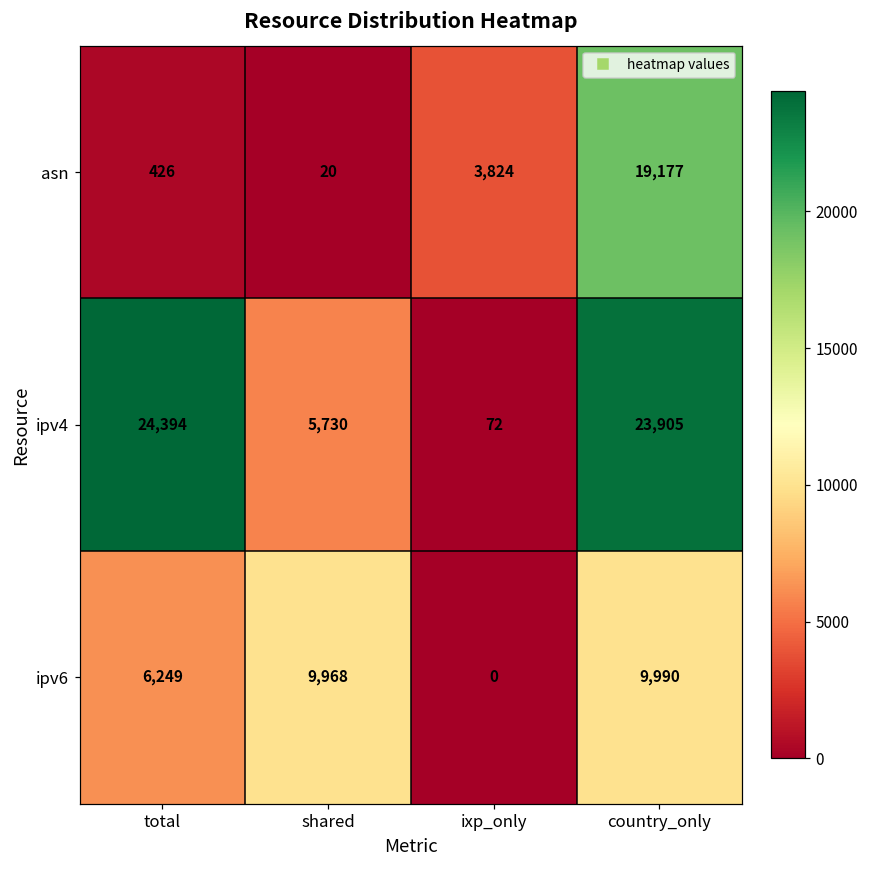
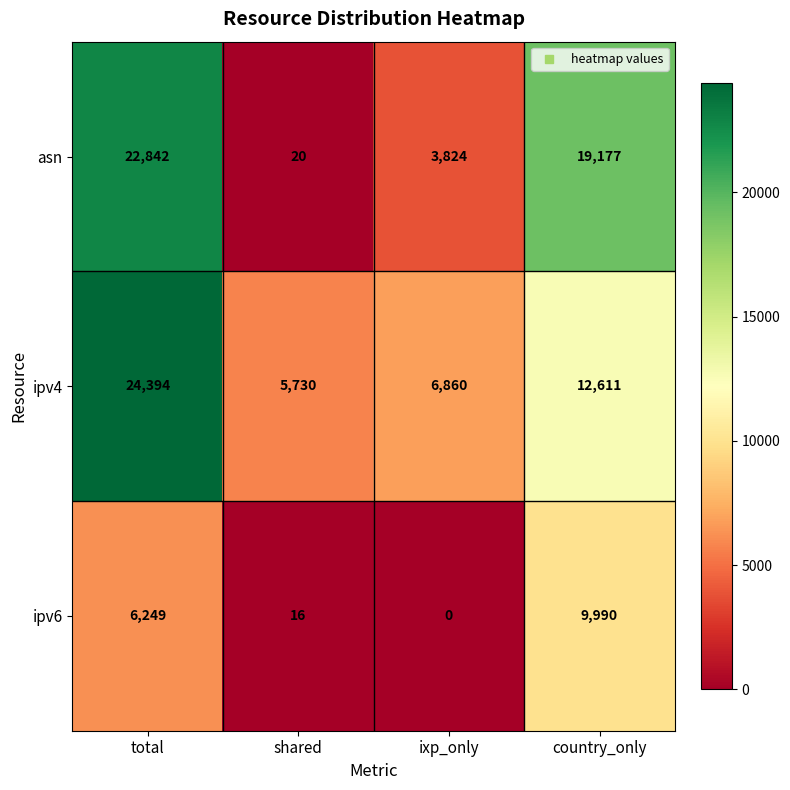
asn, total: 426 -> 22,842
ipv4, ixp_only: 72 -> 6,860
ipv4, country_only: 23,905 -> 12,611
ipv6, shared: 9,968 -> 16
